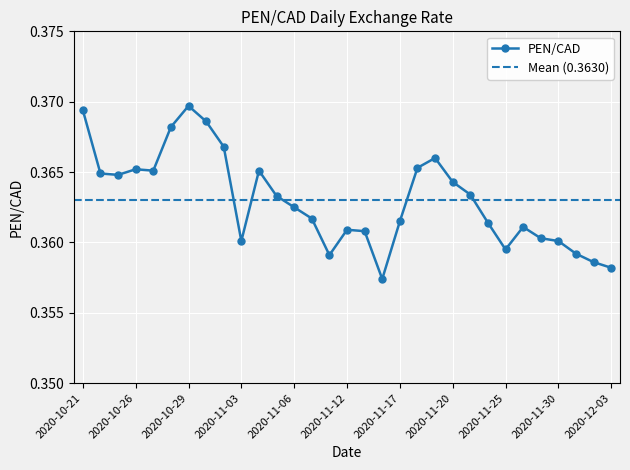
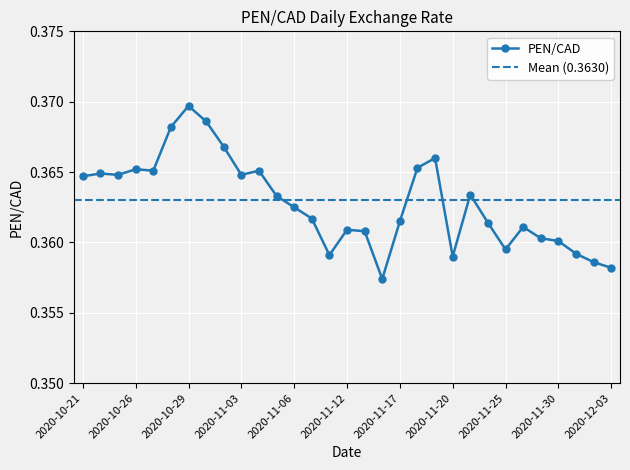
2020-10-21: 0.3694 -> 0.3647
2020-11-03: 0.3601 -> 0.3648
2020-11-20: 0.3643 -> 0.3590
